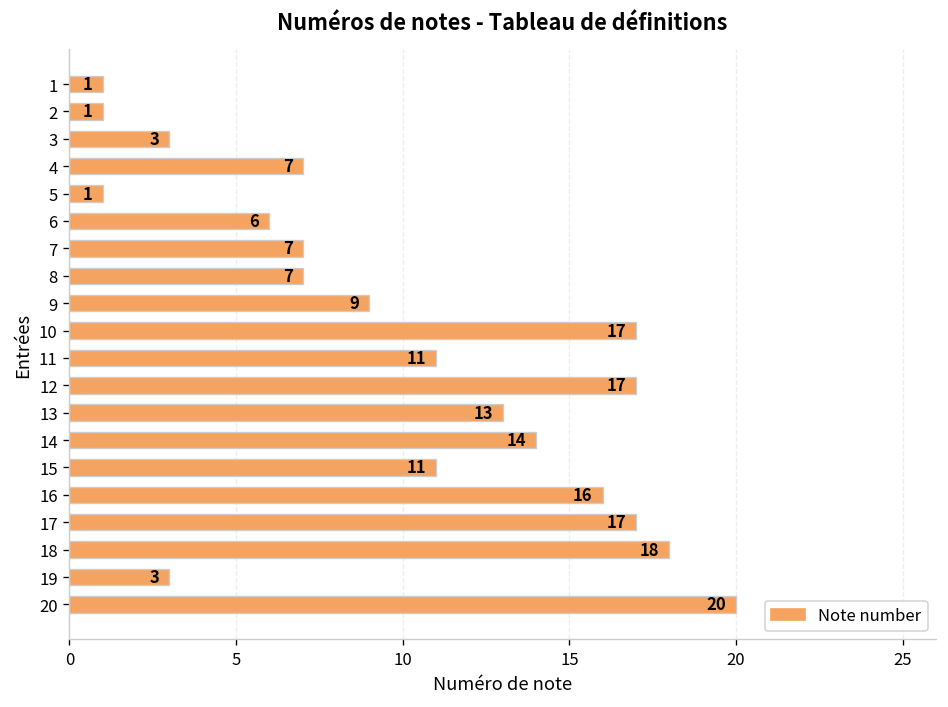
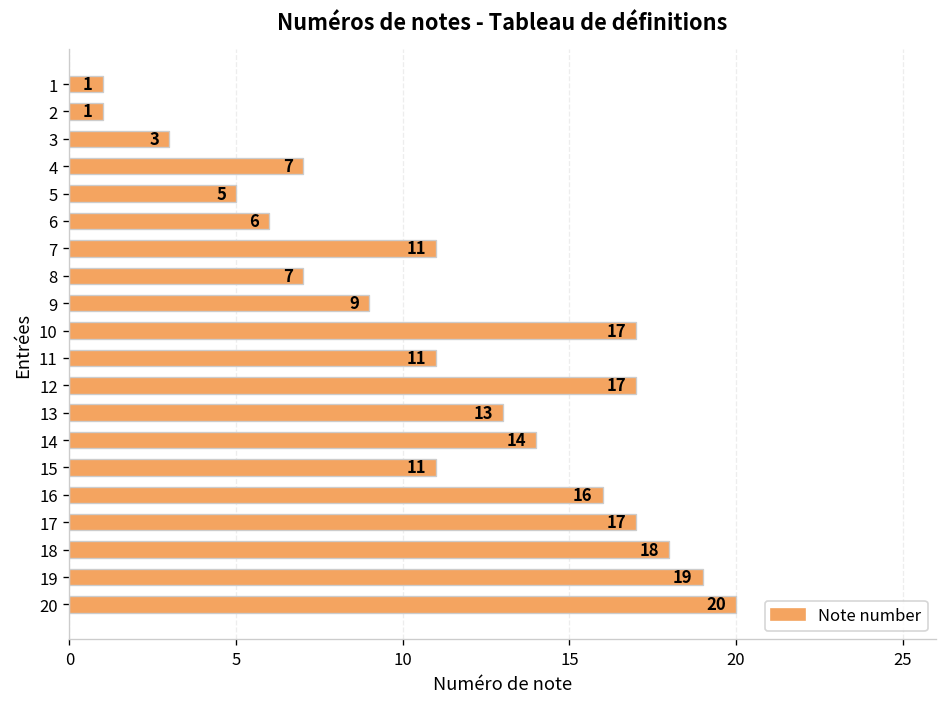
5: 1 -> 5
7: 7 -> 11
19: 3 -> 19
